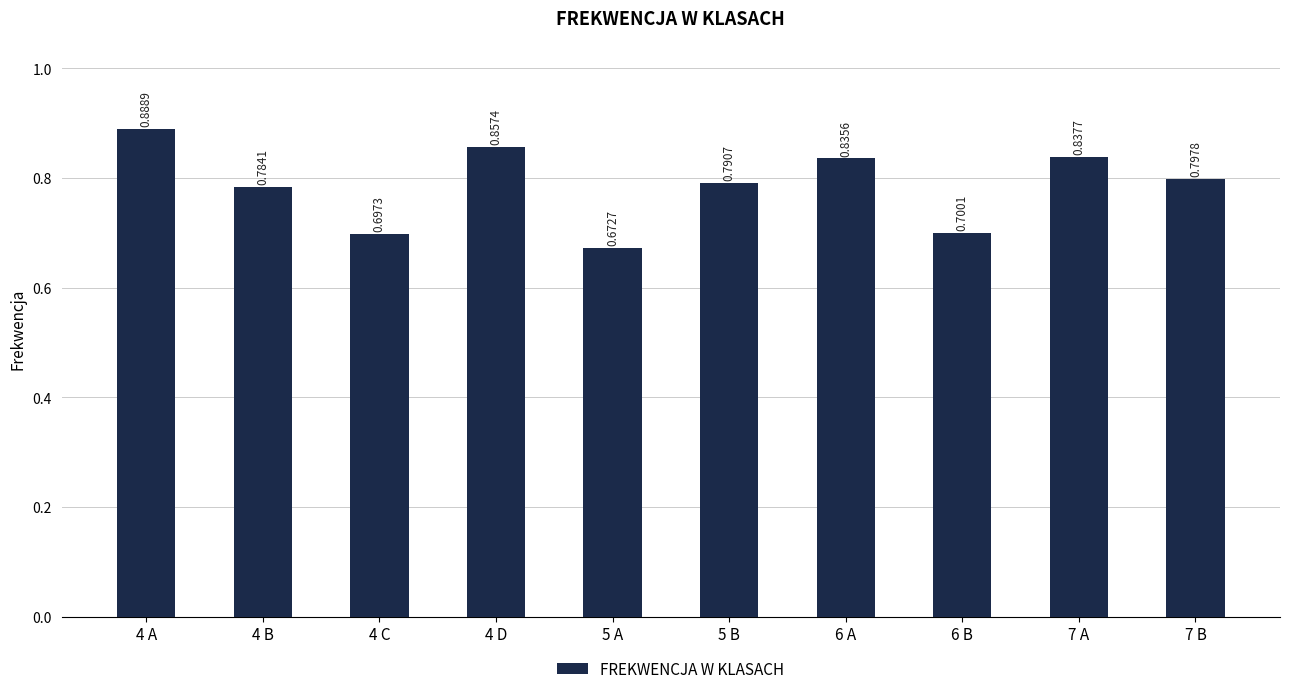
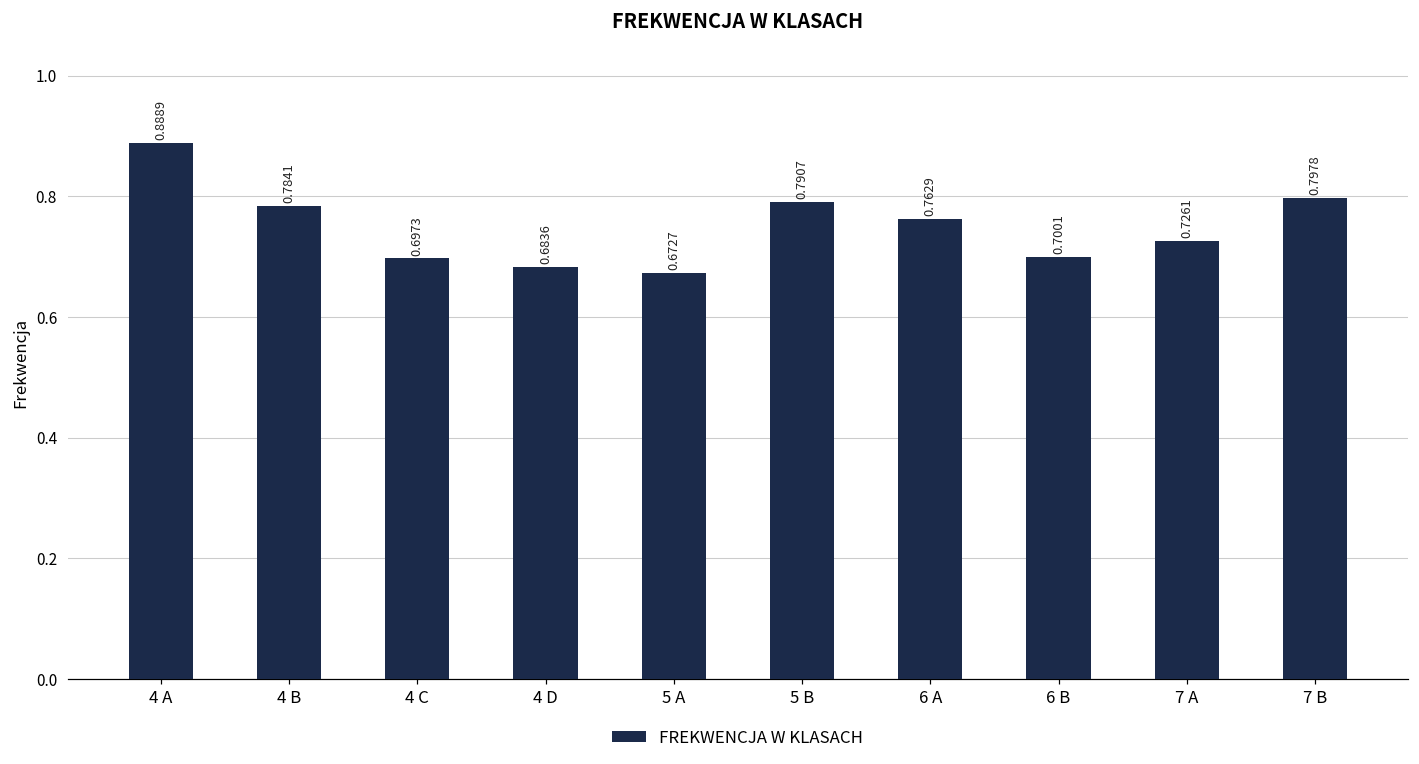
4 D: 0.8574 -> 0.6836
6 A: 0.8356 -> 0.7629
7 A: 0.8377 -> 0.7261
